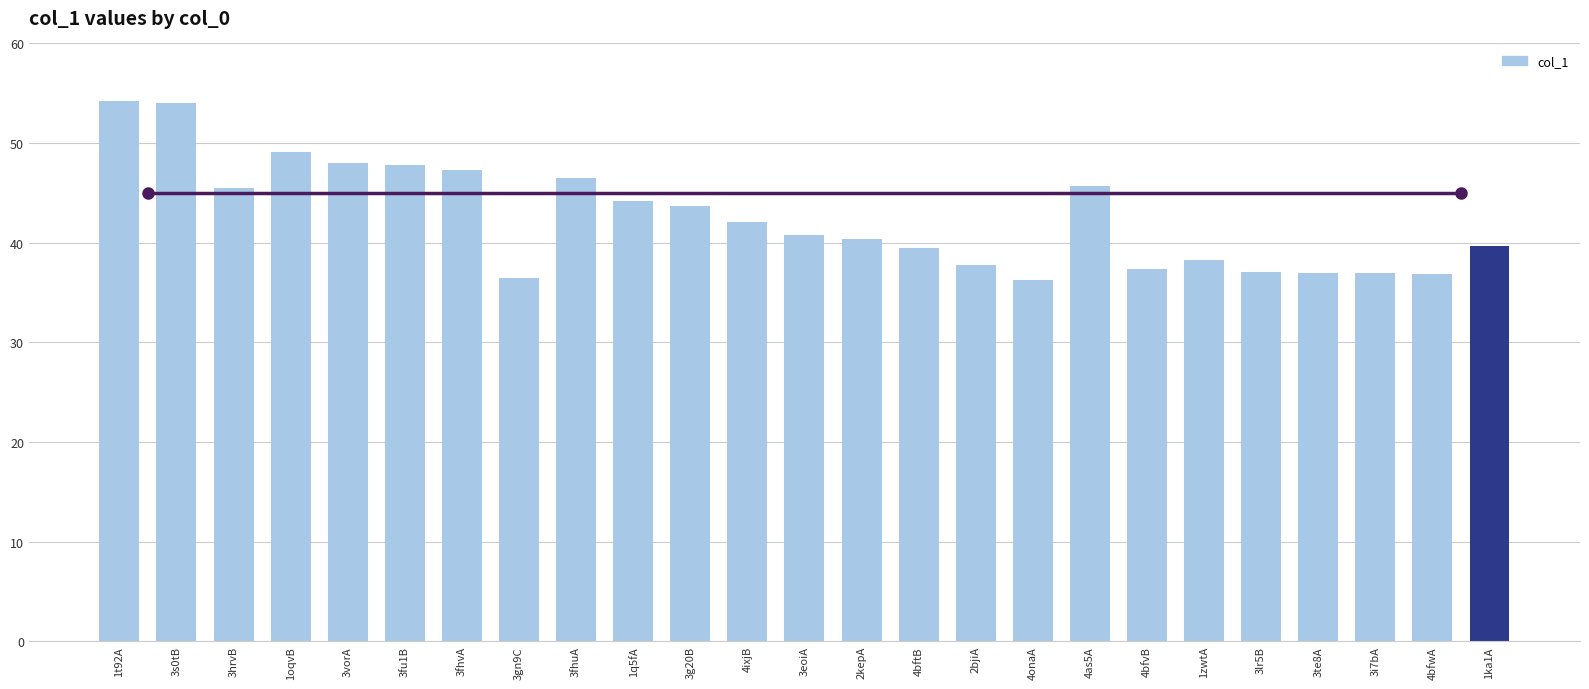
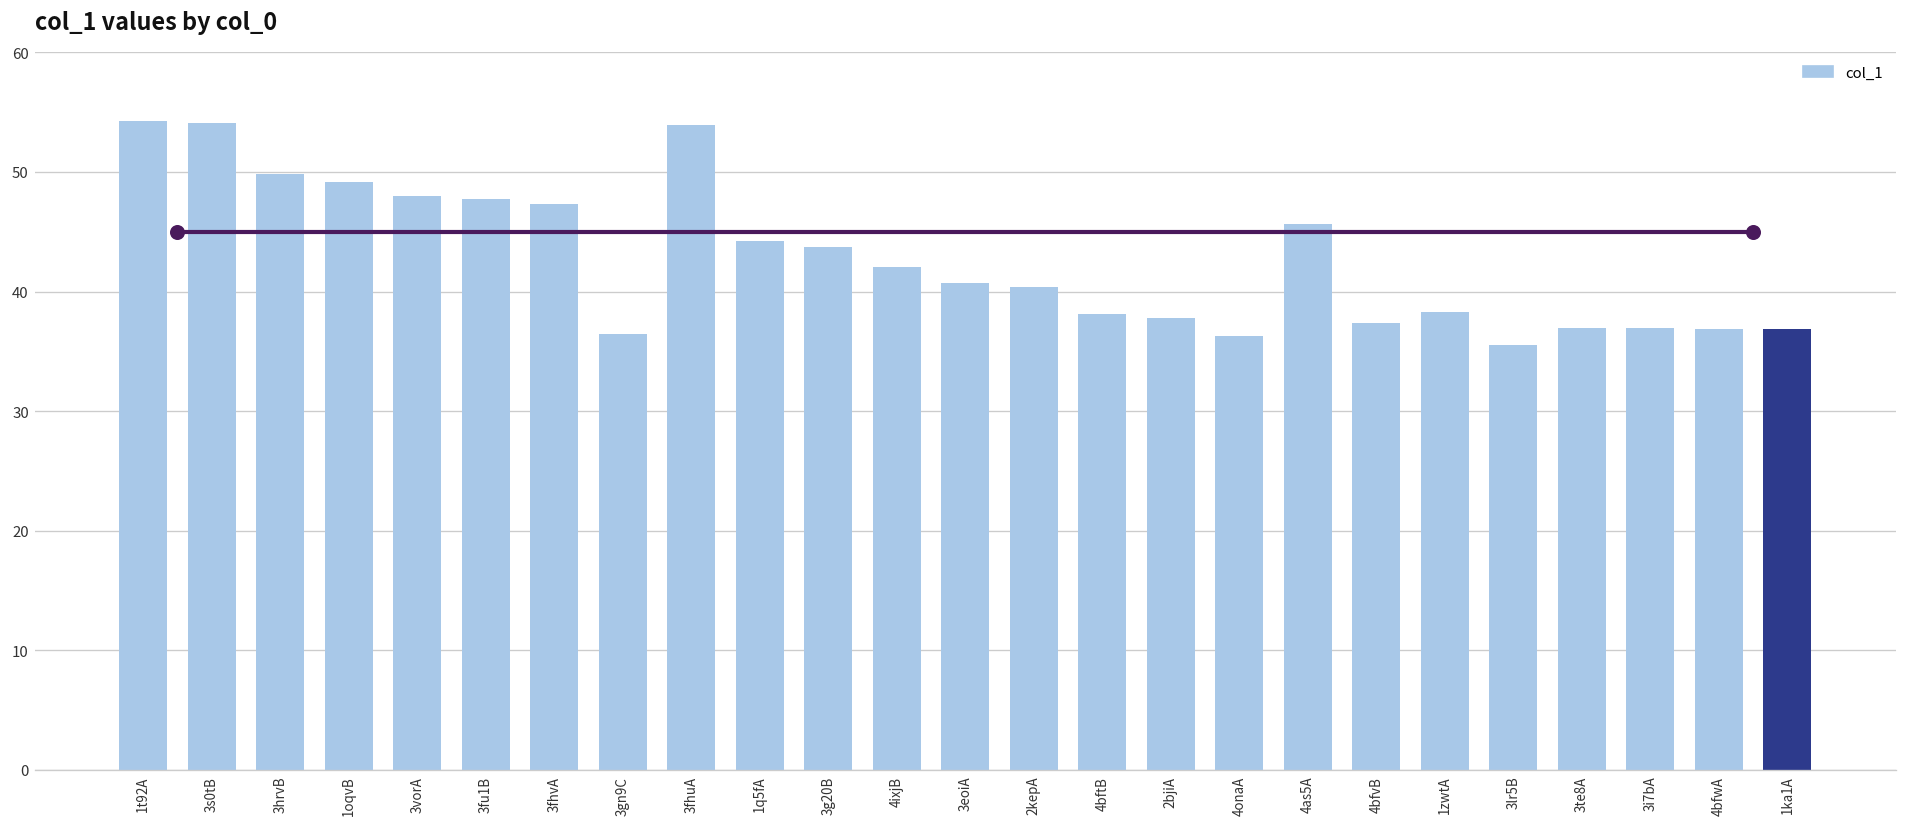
col_1, 3hrvB: 46 -> 50
col_1, 3fhuA: 47 -> 54
col_1, 4bftB: 40 -> 38
col_1, 3lr5B: 37 -> 36
col_1, 1ka1A: 40 -> 37
